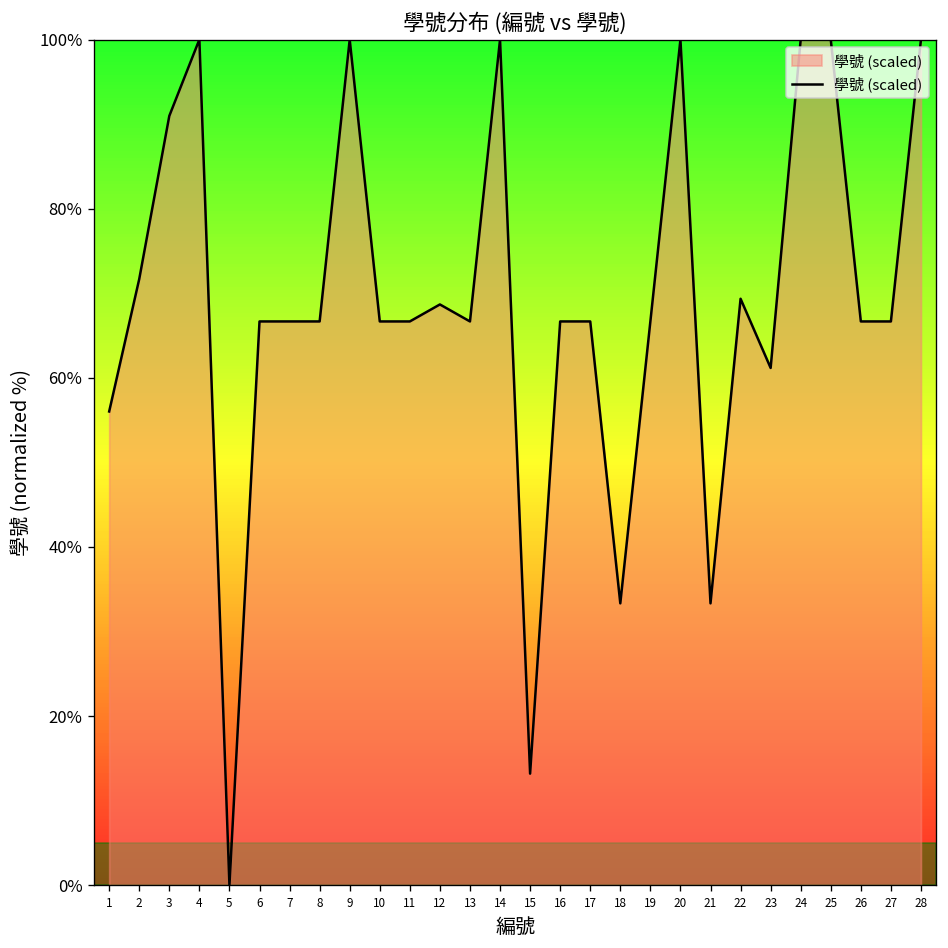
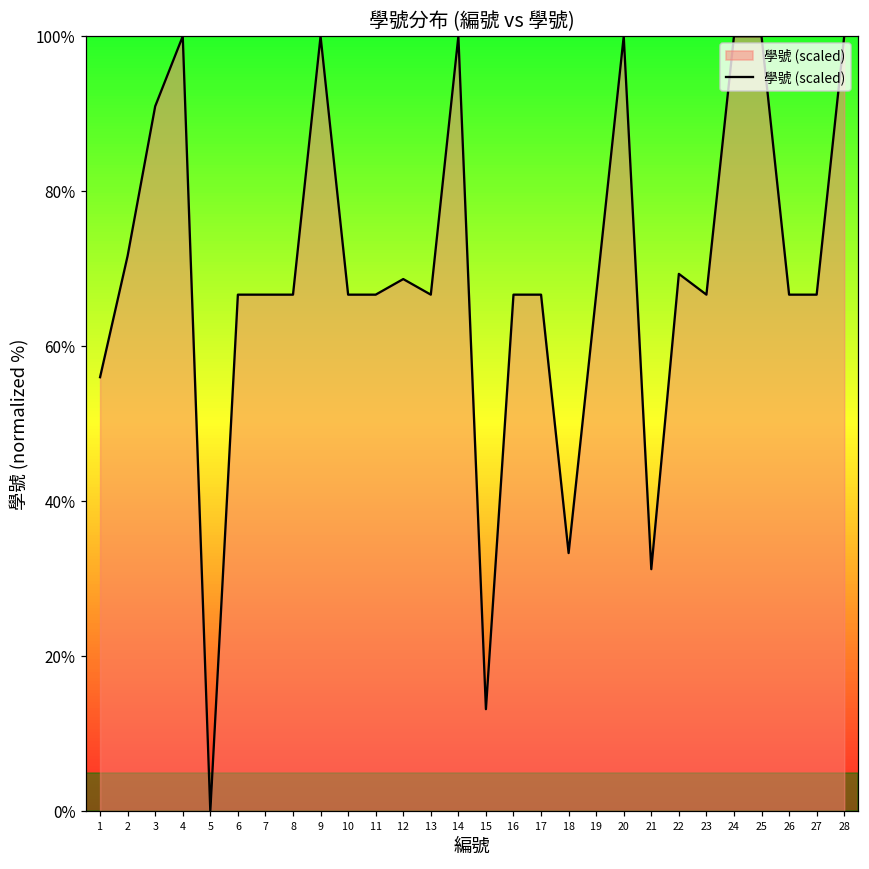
21: 33% -> 31%
23: 61% -> 67%
